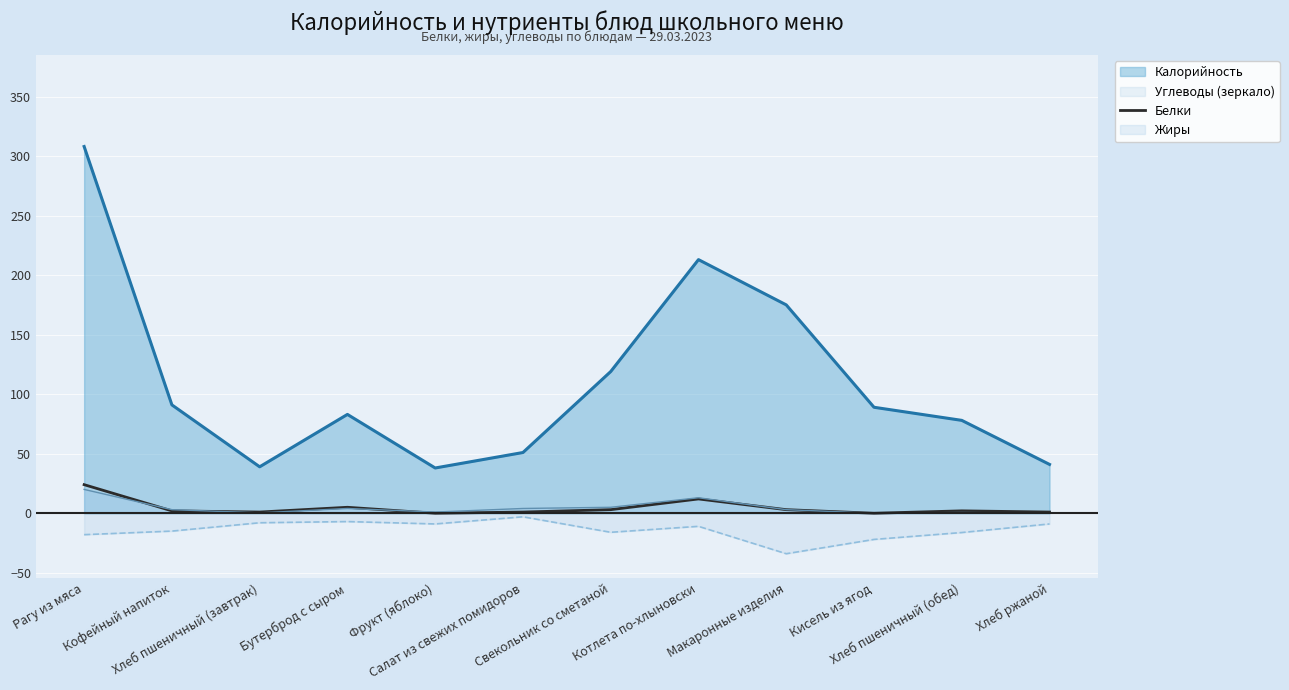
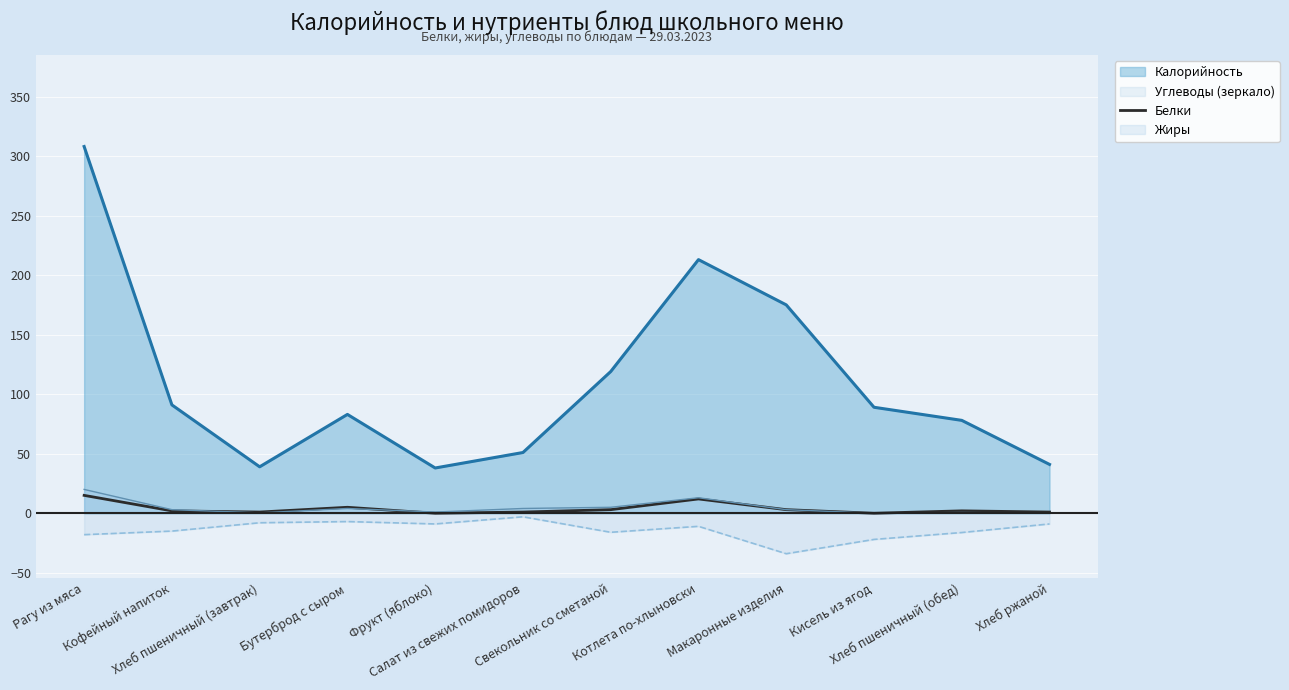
Белки, Рагу из мяса: 24 -> 15
